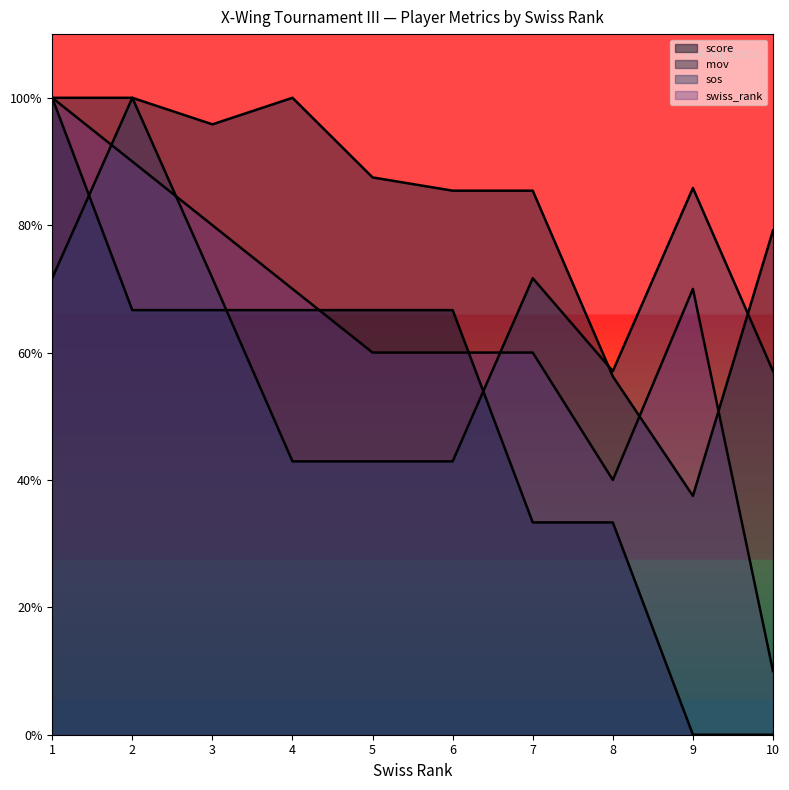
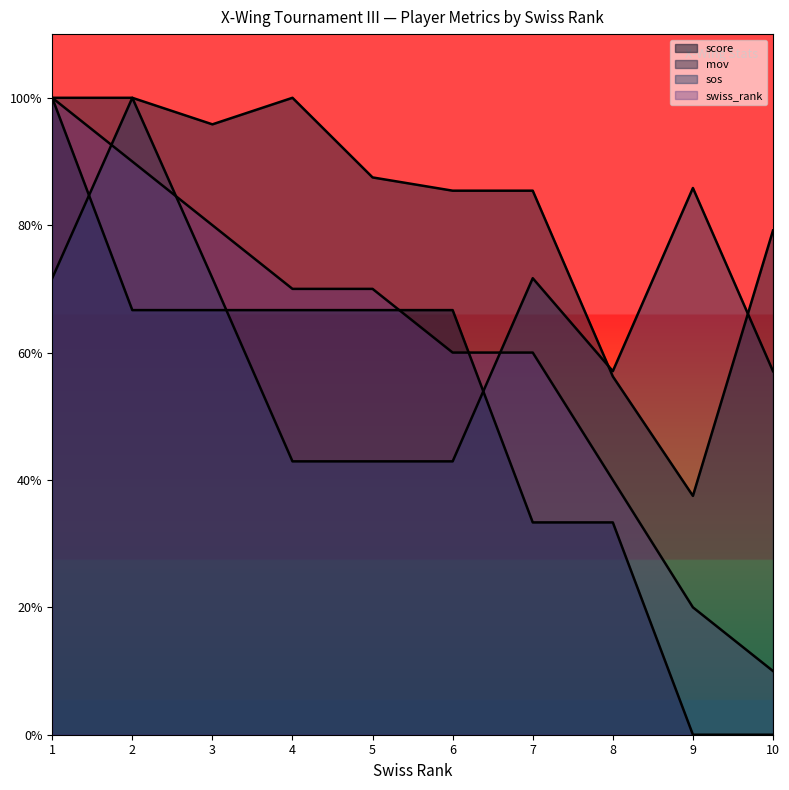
swiss_rank, 5: 60% -> 70%
swiss_rank, 9: 70% -> 20%
